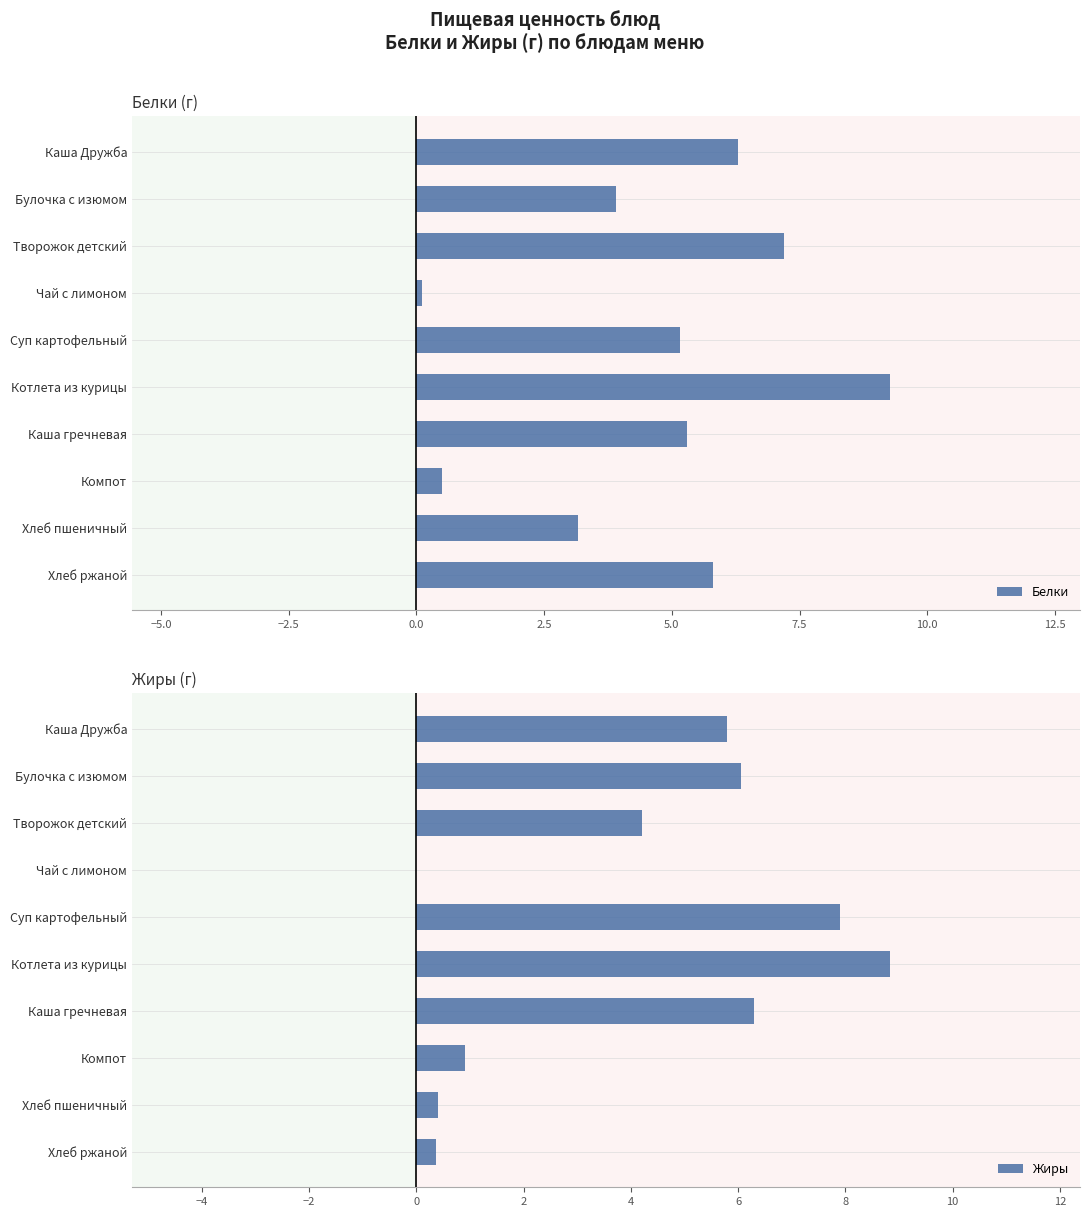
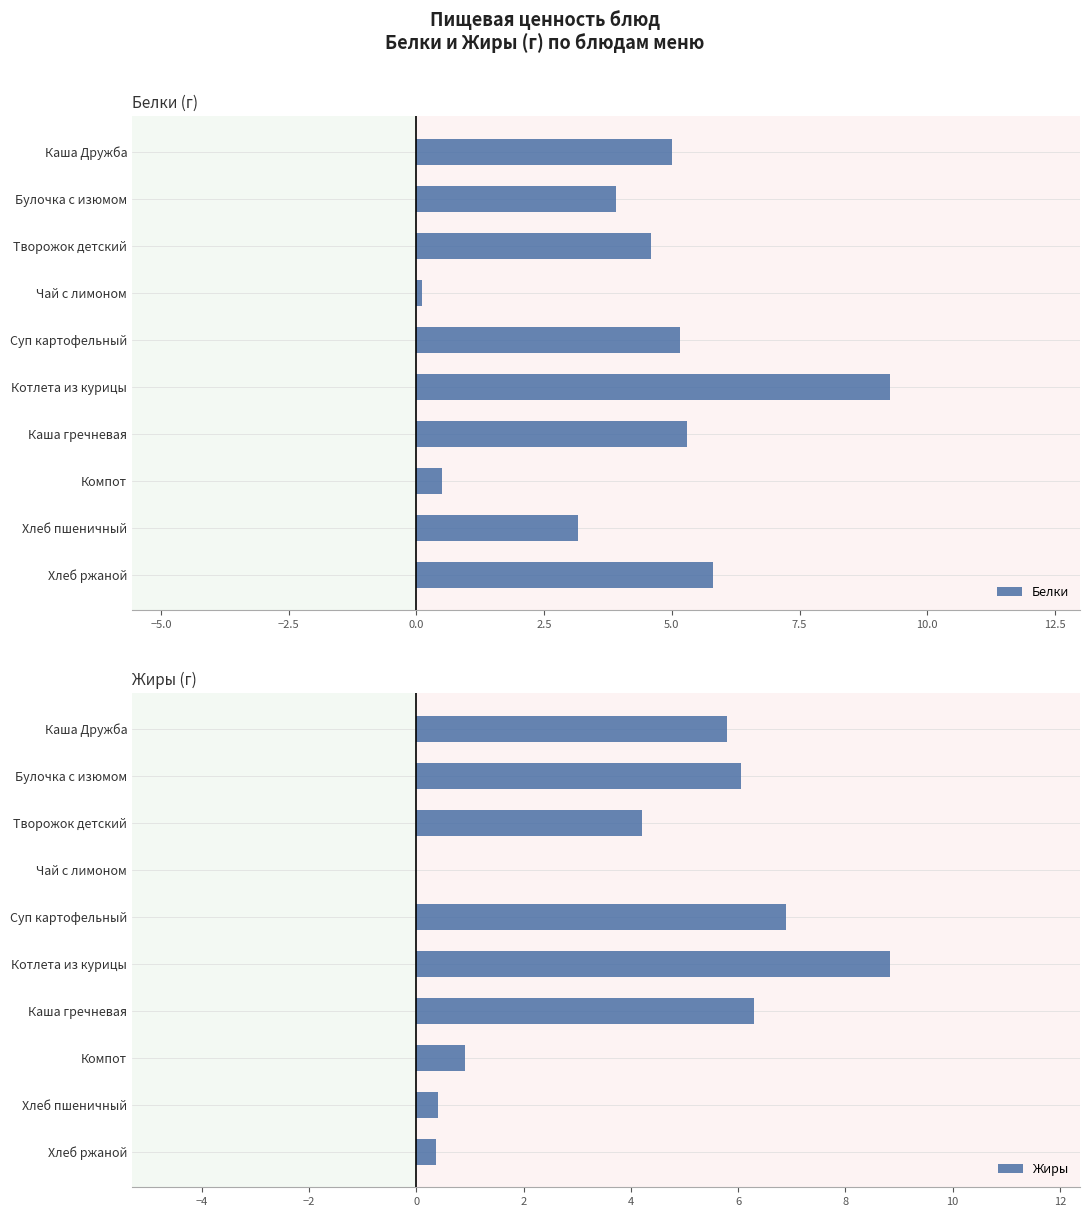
Белки (г), Каша Дружба: 6.3 -> 5.0
Белки (г), Творожок детский: 7.2 -> 4.6
Жиры (г), Суп картофельный: 7.9 -> 6.9
